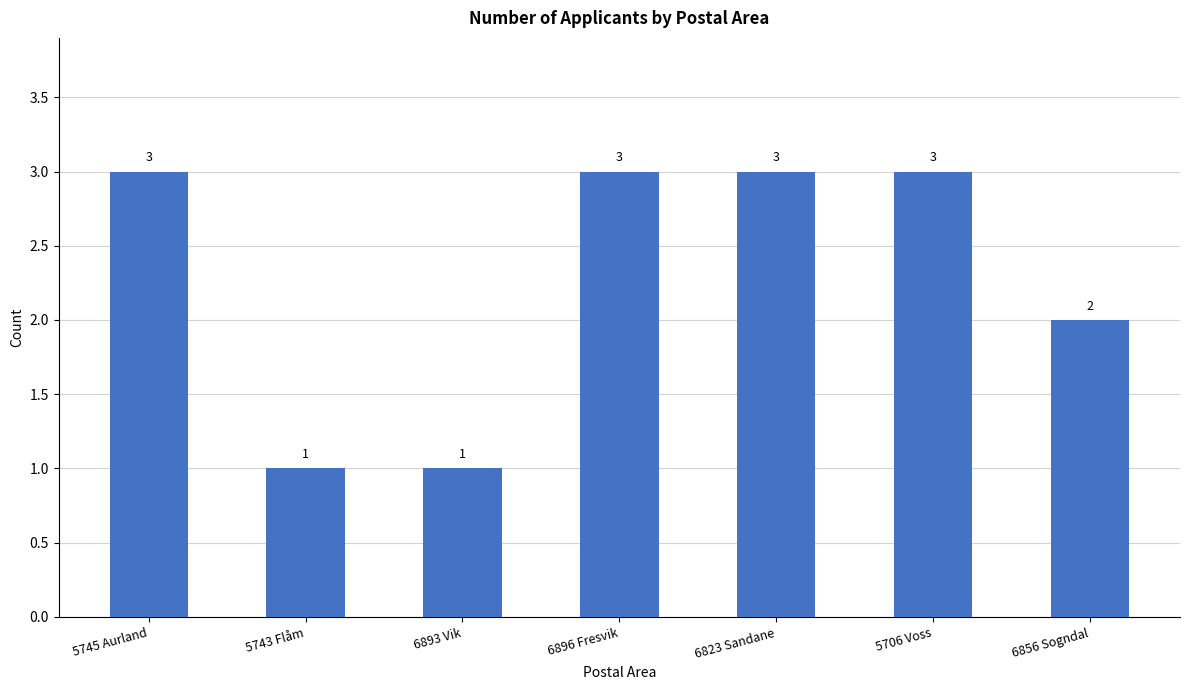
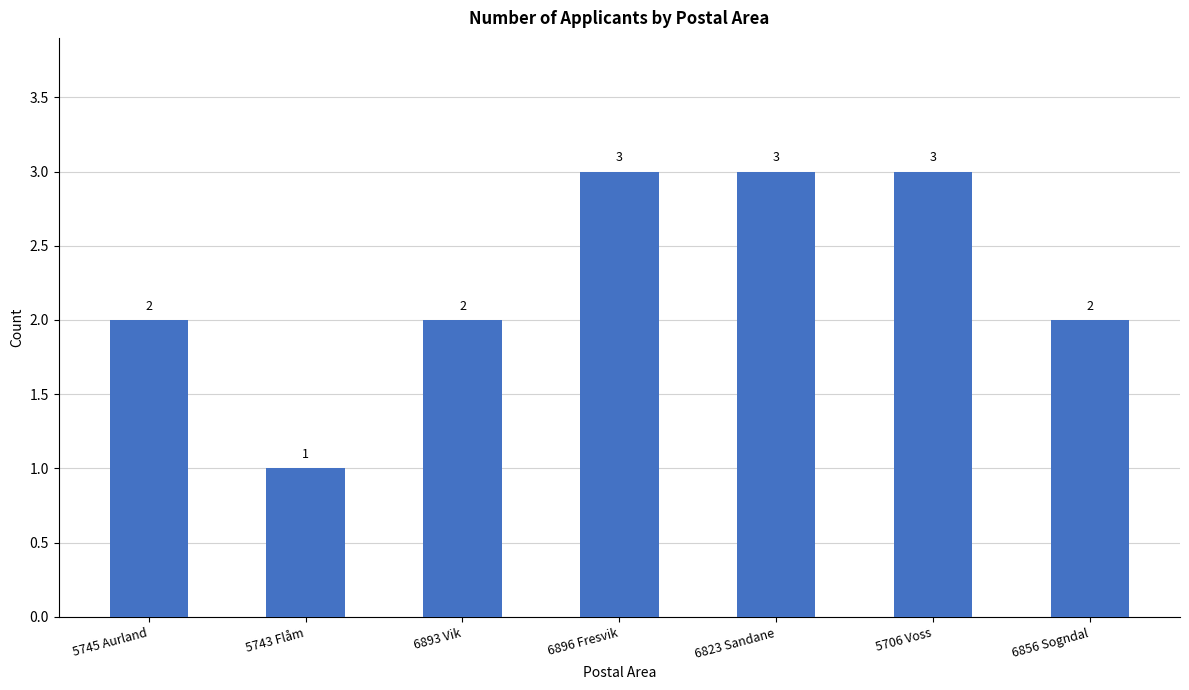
5745 Aurland: 3 -> 2
6893 Vik: 1 -> 2
